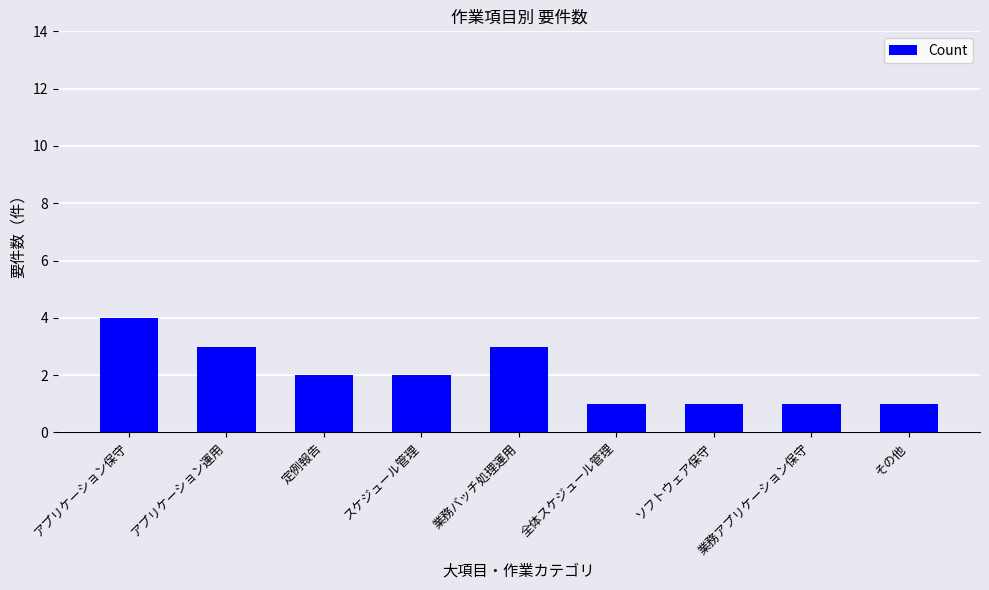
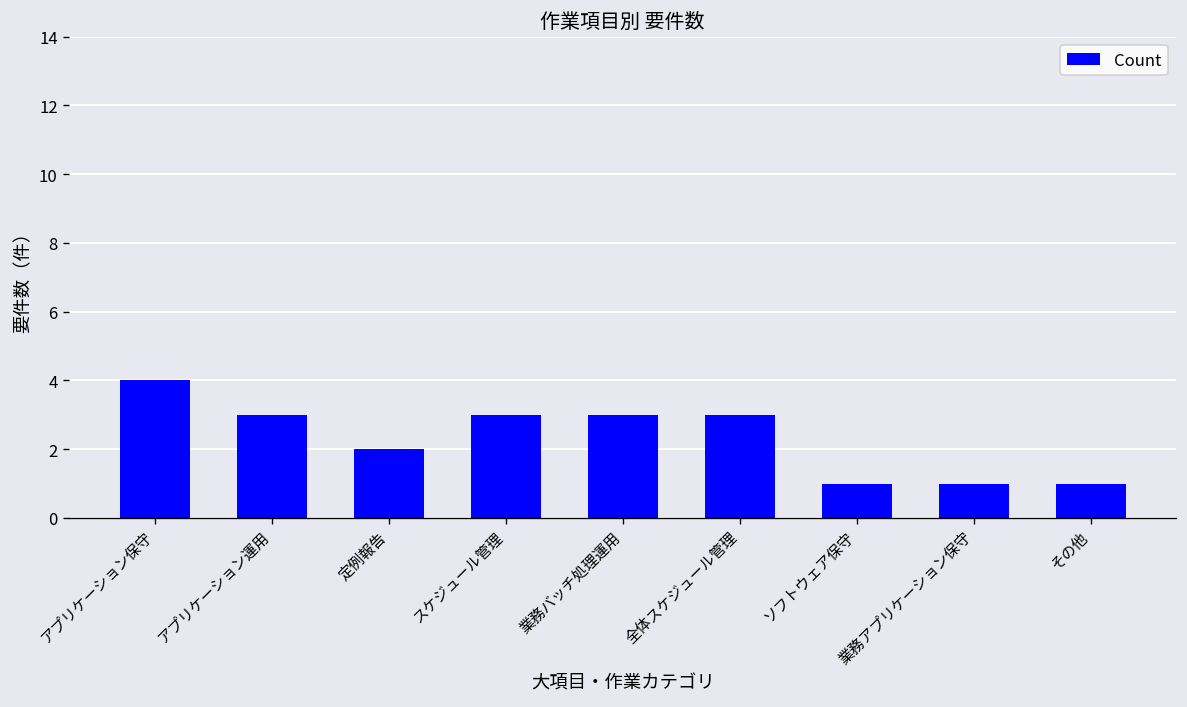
スケジュール管理: 2 -> 3
全体スケジュール管理: 1 -> 3
